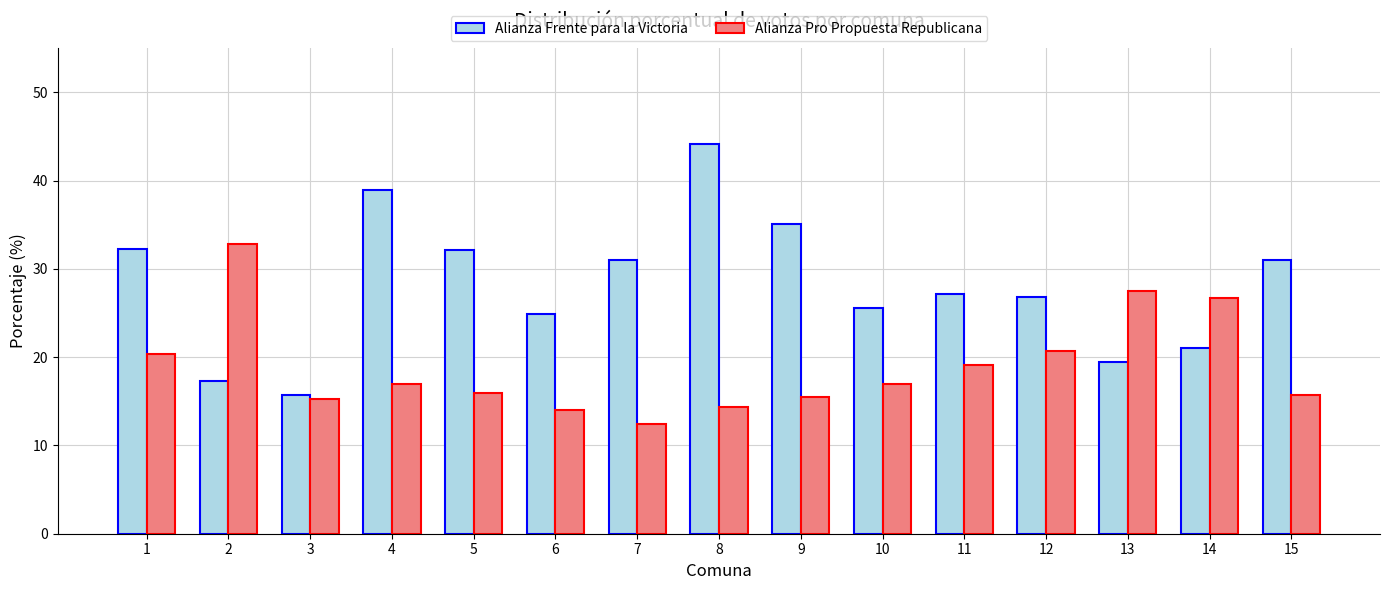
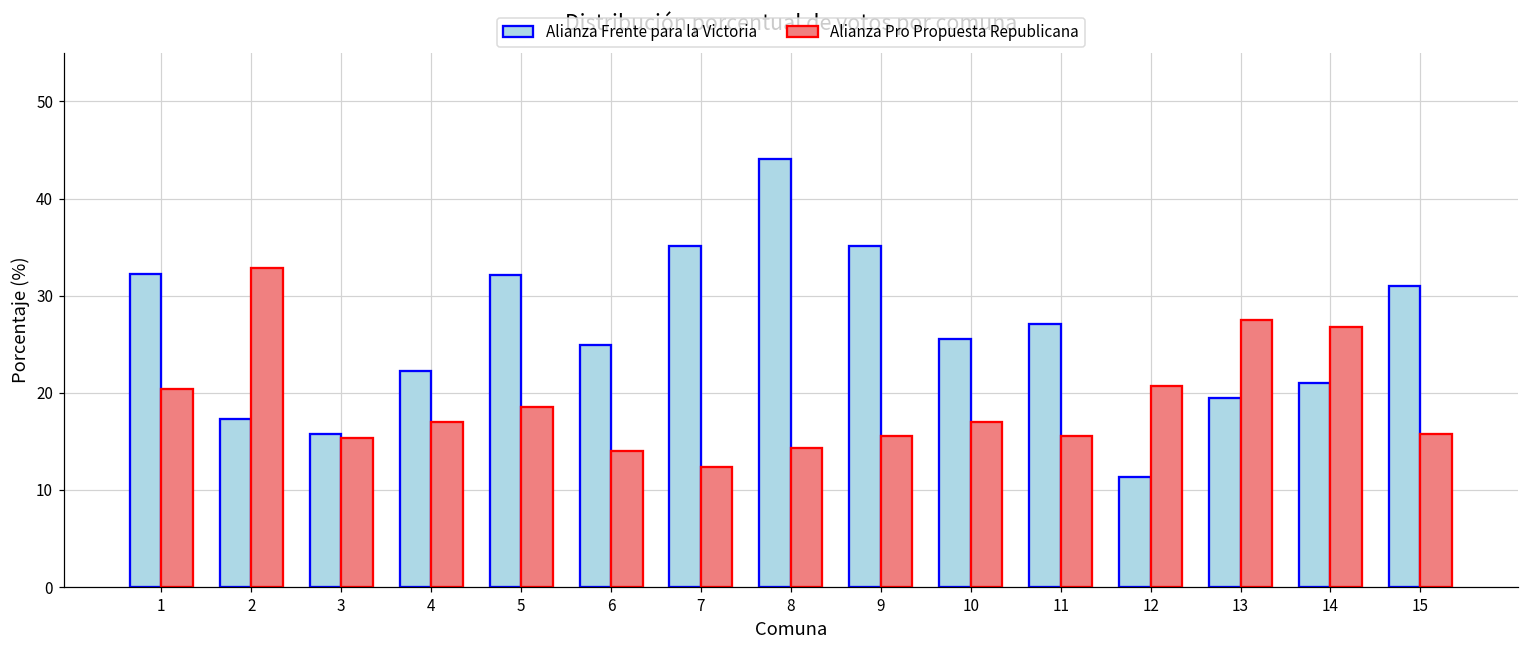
Alianza Frente para la Victoria, 4: 39 -> 22
Alianza Pro Propuesta Republicana, 5: 16 -> 19
Alianza Frente para la Victoria, 7: 31 -> 35
Alianza Pro Propuesta Republicana, 11: 19 -> 16
Alianza Frente para la Victoria, 12: 27 -> 11
